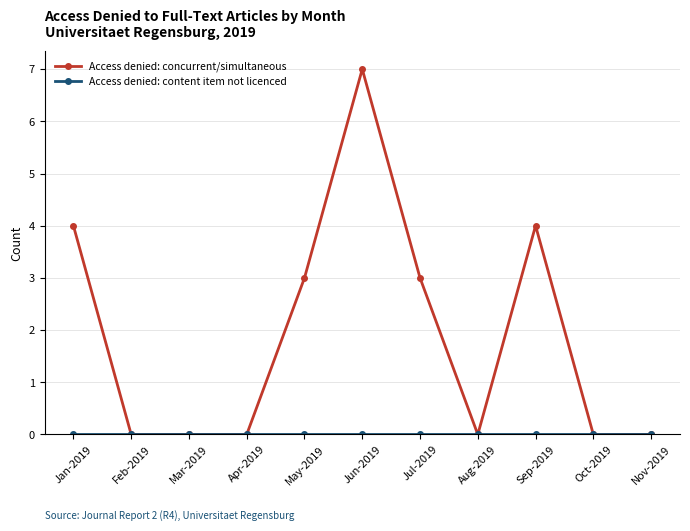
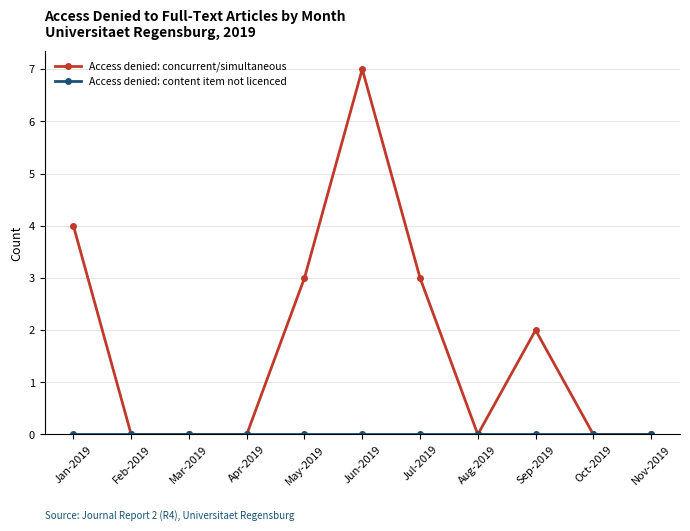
Access denied: concurrent/simultaneous, Sep-2019: 4 -> 2
